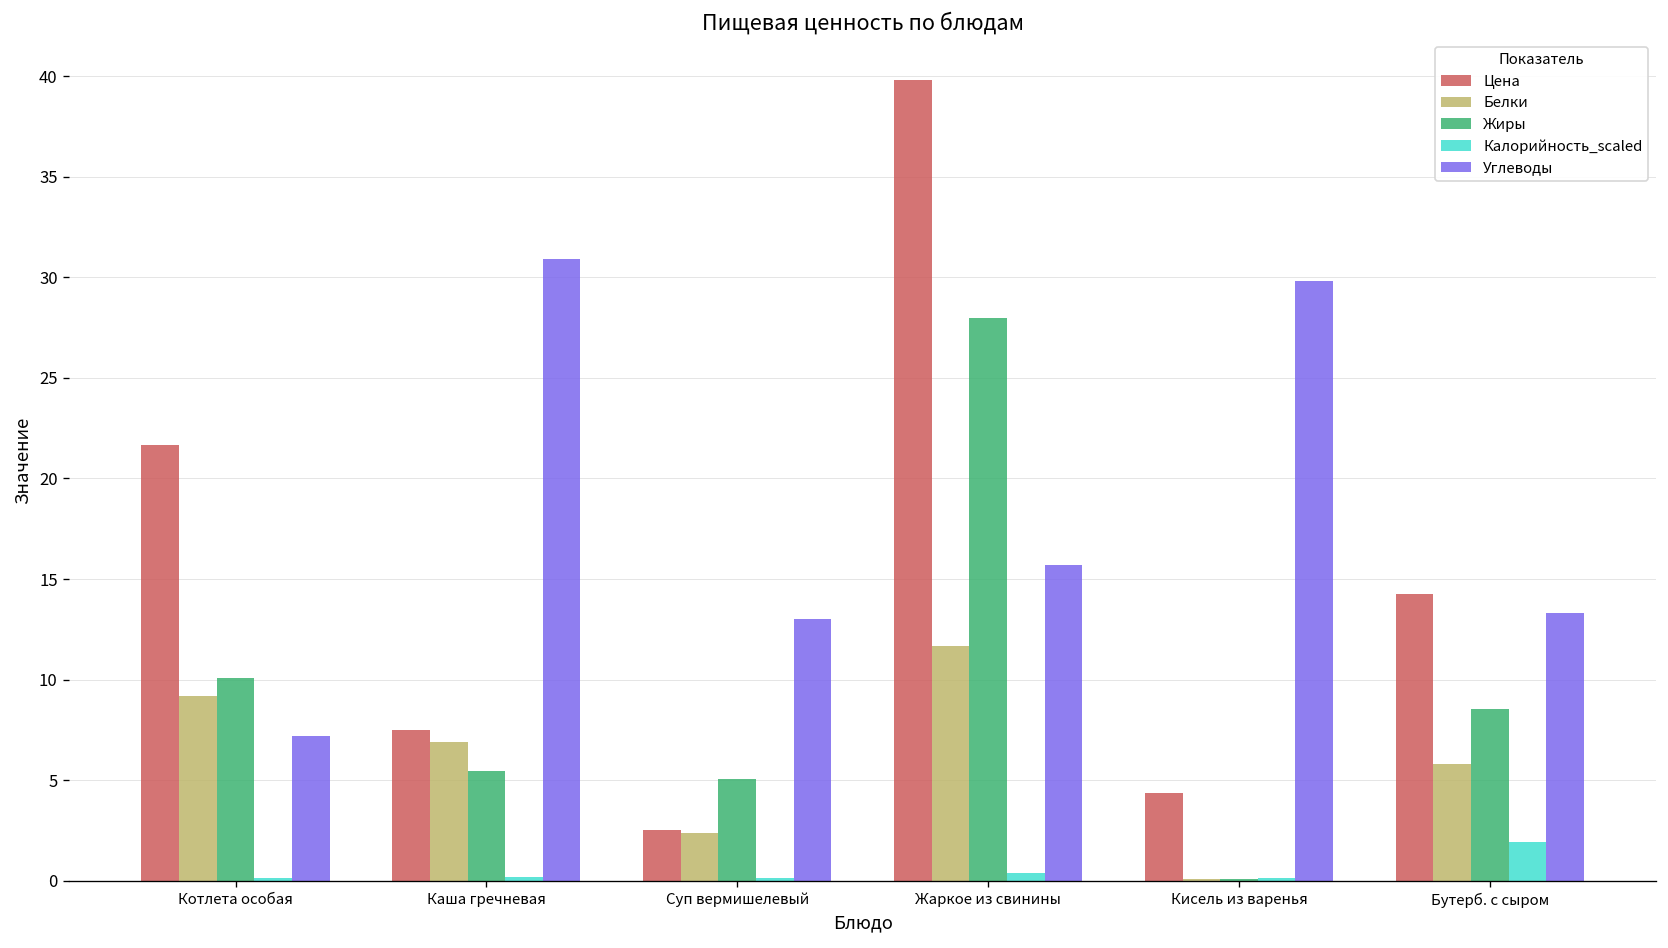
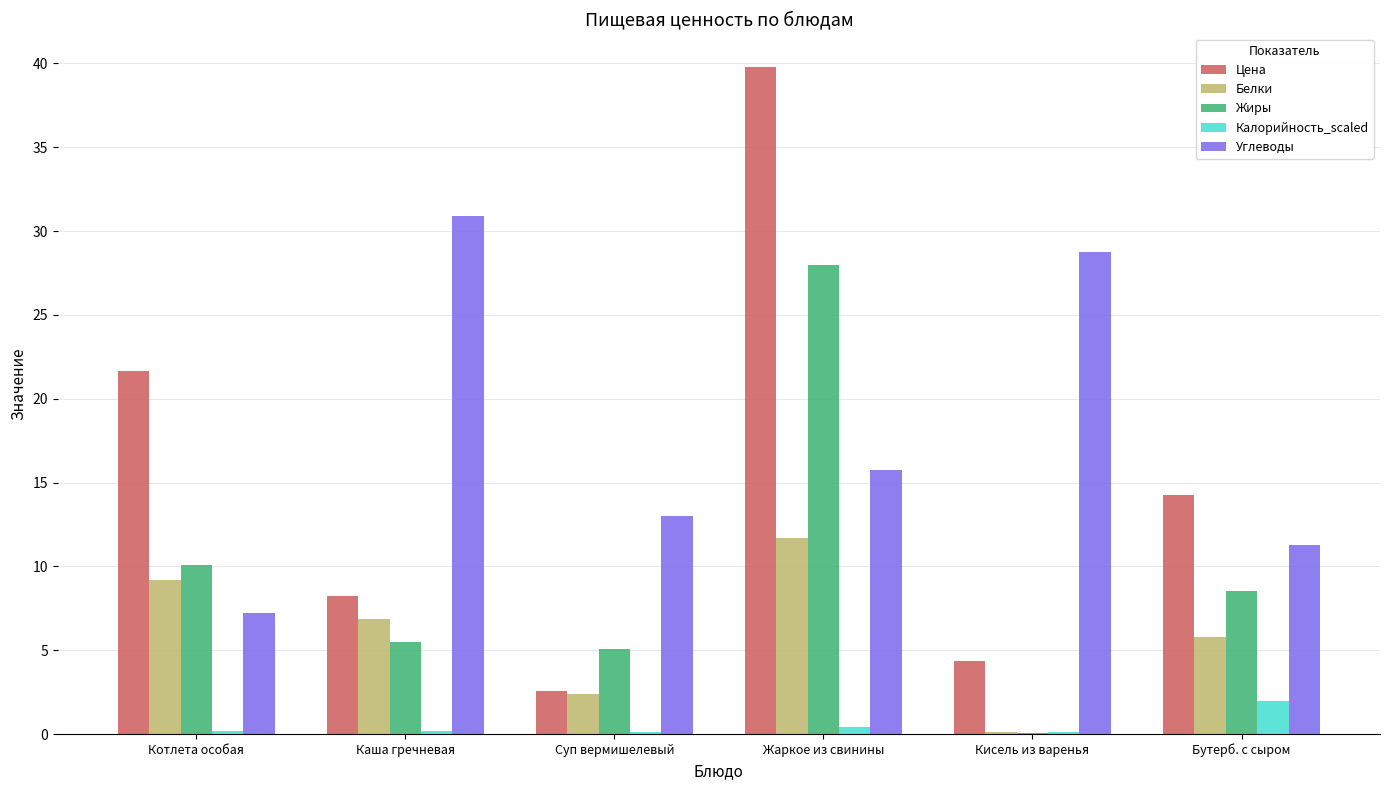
Цена, Каша гречневая: 7.5 -> 8.2
Углеводы, Кисель из варенья: 29.8 -> 28.8
Углеводы, Бутерб. с сыром: 13.3 -> 11.3
